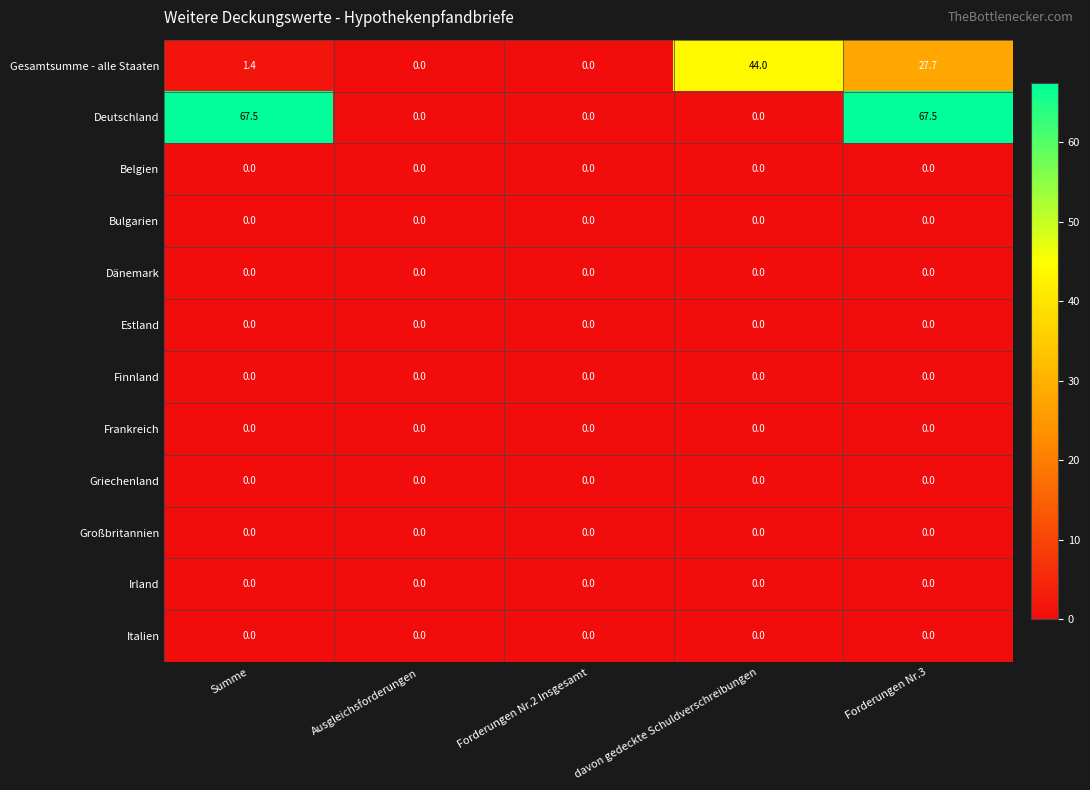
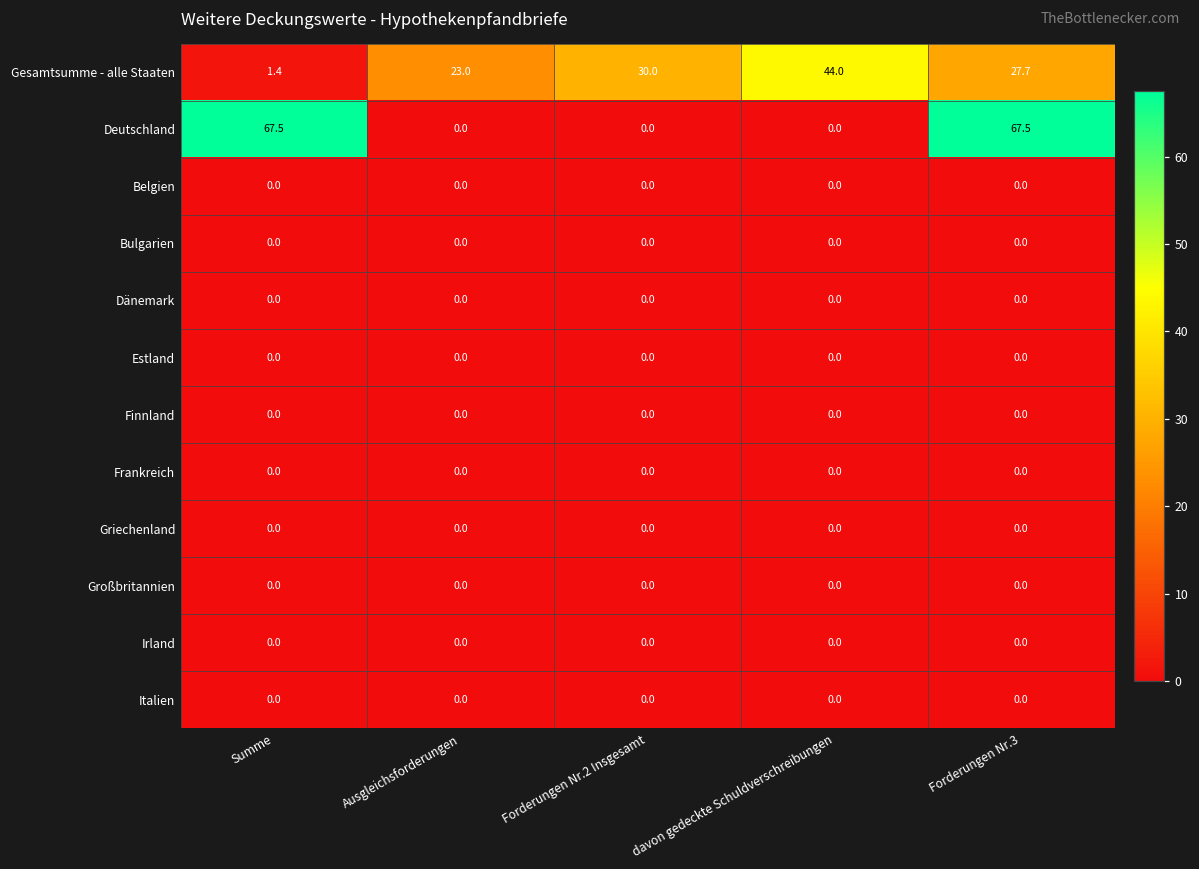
Gesamtsumme - alle Staaten, Ausgleichsforderungen: 0.0 -> 23.0
Gesamtsumme - alle Staaten, Forderungen Nr.2 Insgesamt: 0.0 -> 30.0
